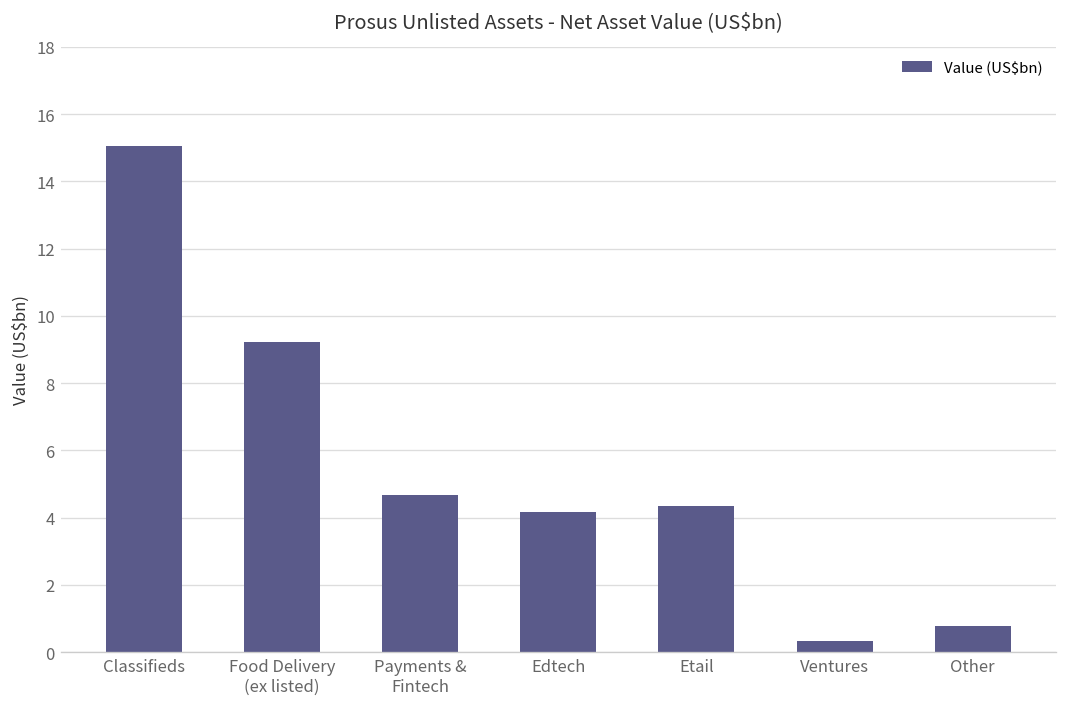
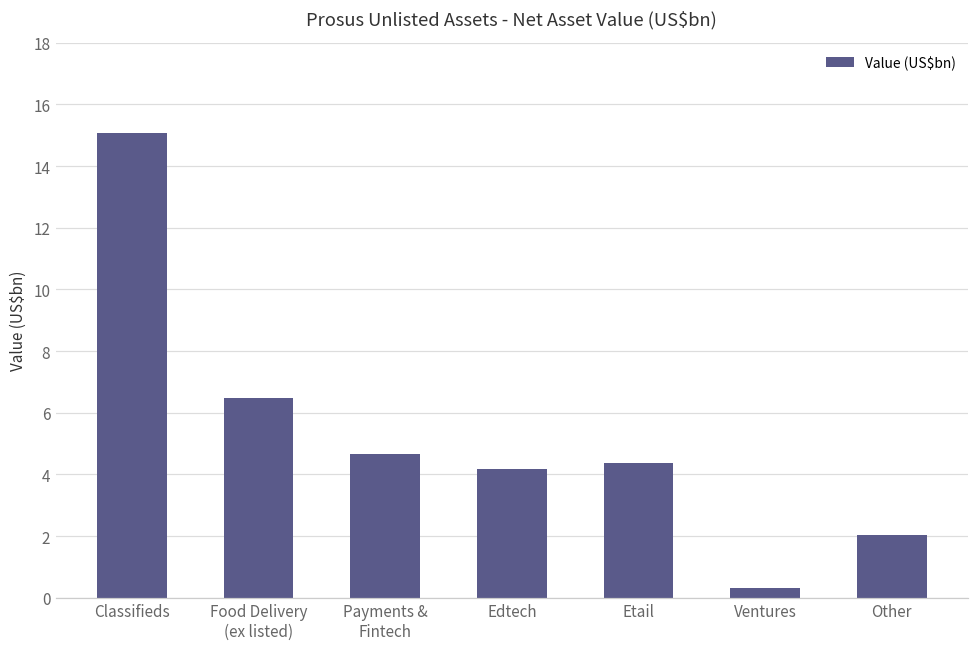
Food Delivery (ex listed): 9.2 -> 6.5
Other: 0.8 -> 2.0
